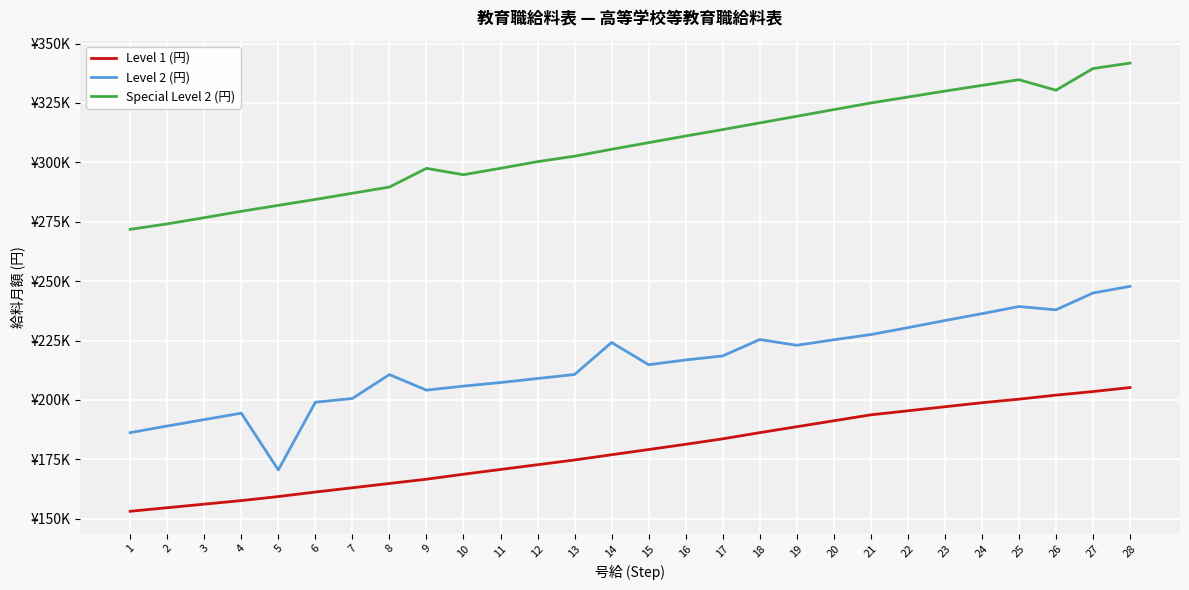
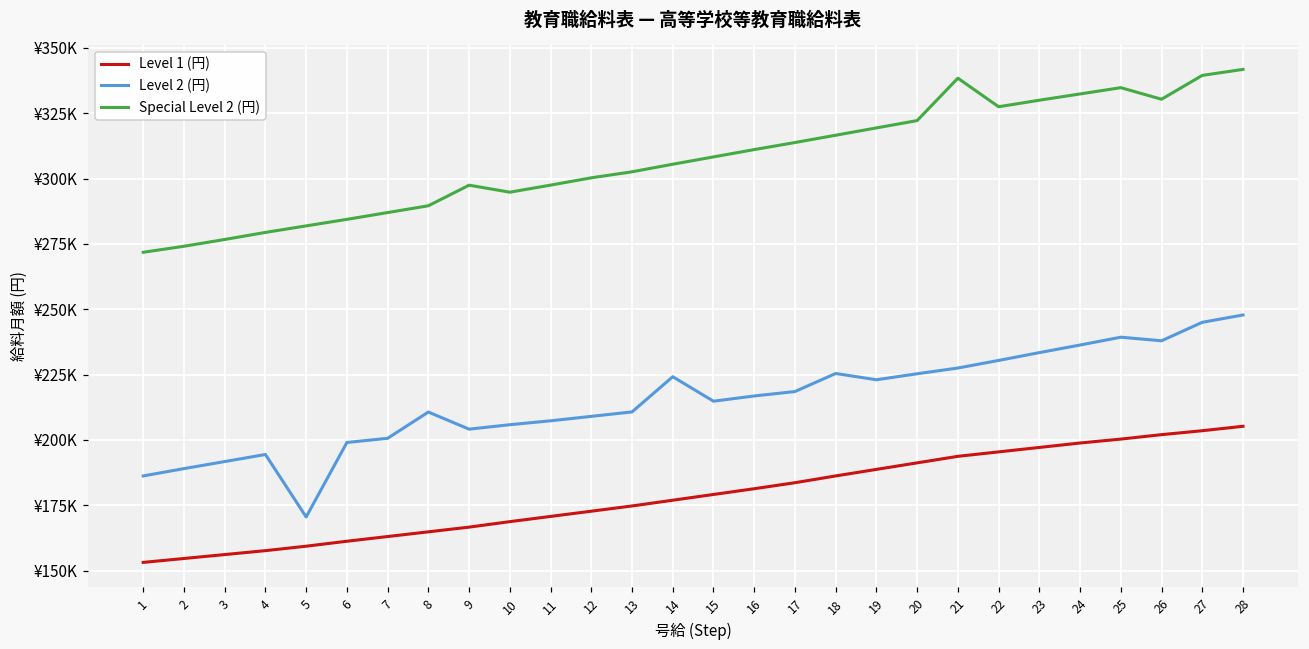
Special Level 2 (円), 21: ¥325000 -> ¥338000
